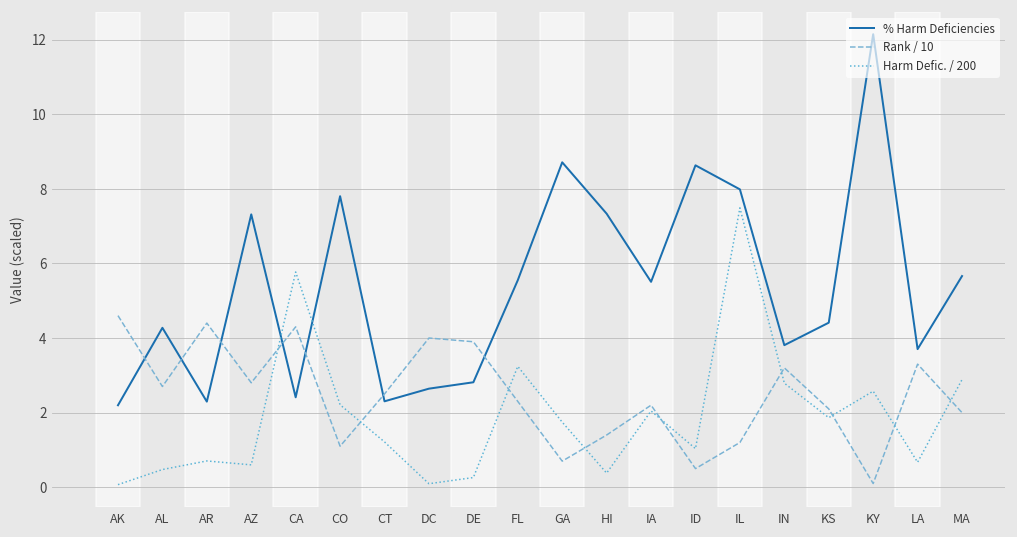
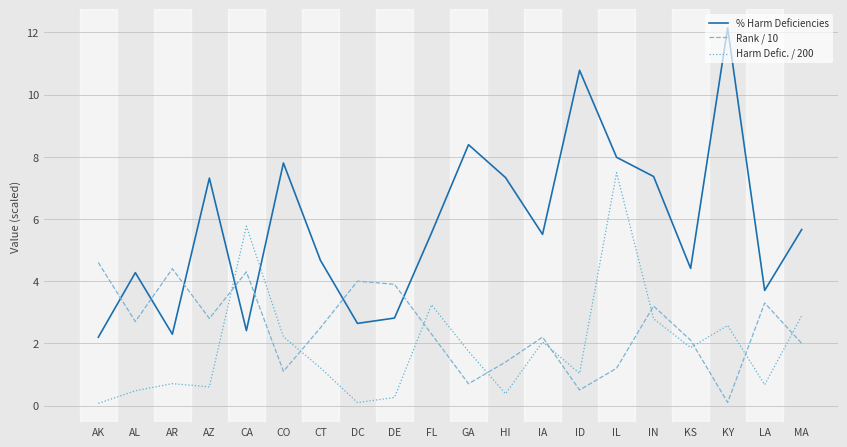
% Harm Deficiencies, CT: 2.3 -> 4.7
% Harm Deficiencies, GA: 8.7 -> 8.4
% Harm Deficiencies, ID: 8.6 -> 10.8
% Harm Deficiencies, IN: 3.8 -> 7.4
